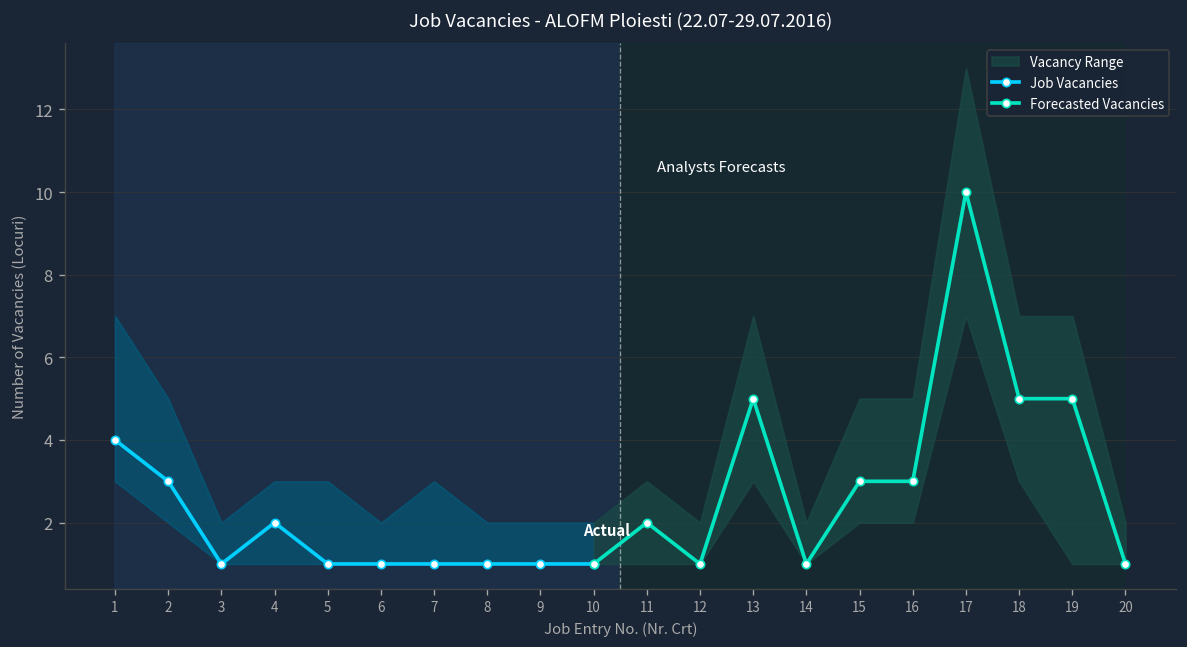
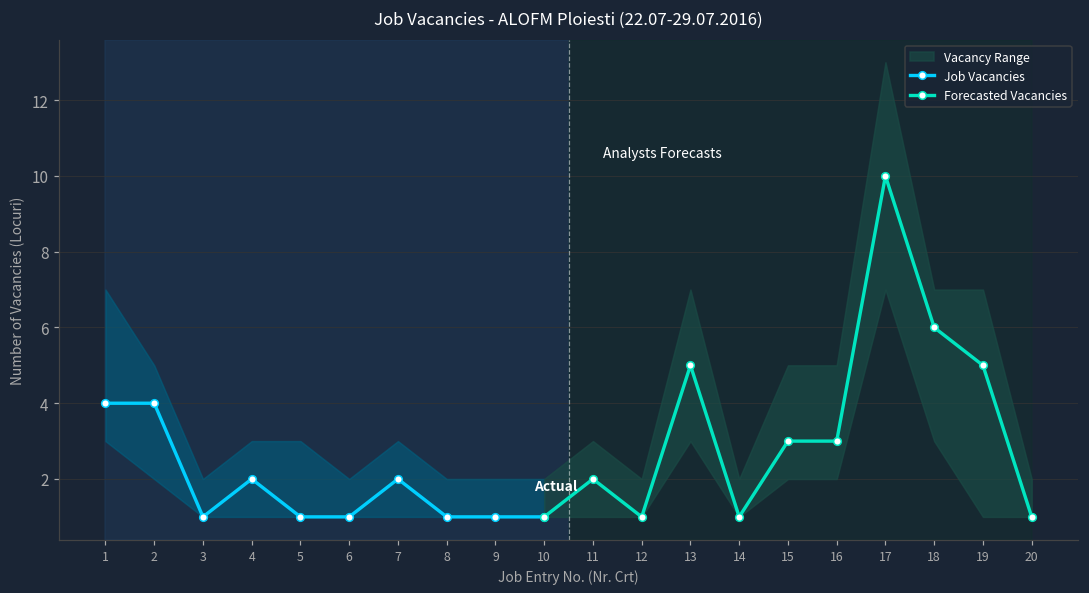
Job Vacancies, 2: 3 -> 4
Job Vacancies, 7: 1 -> 2
Forecasted Vacancies, 18: 5 -> 6
